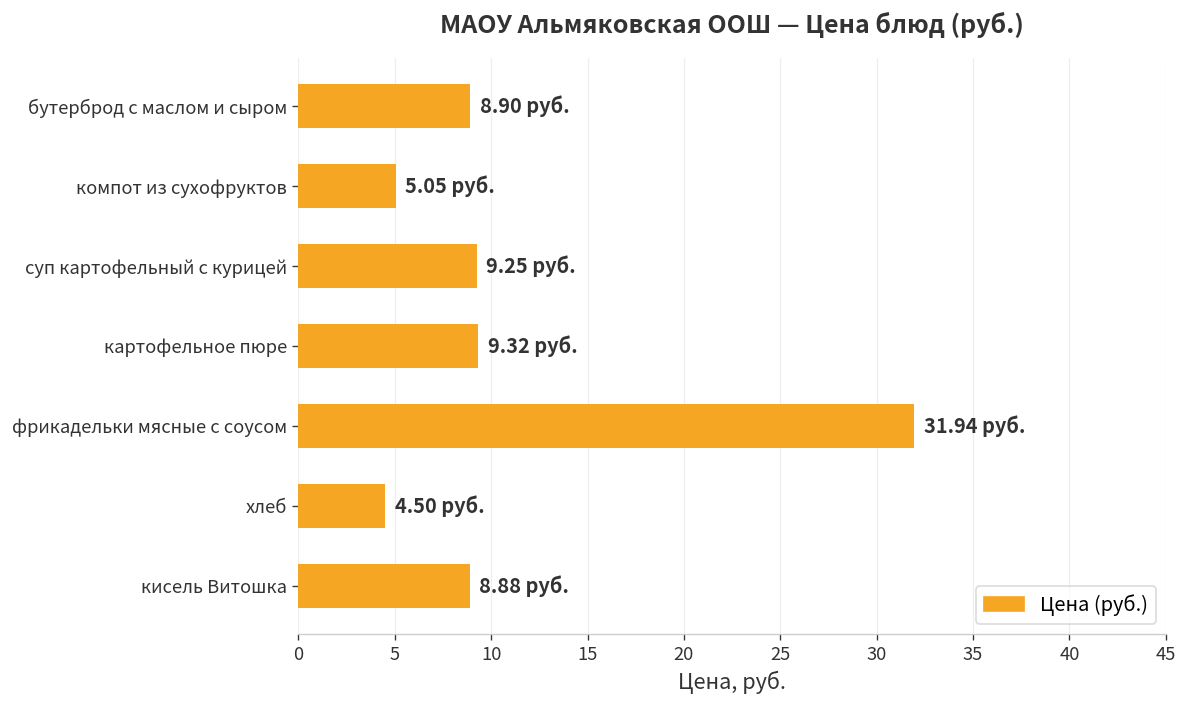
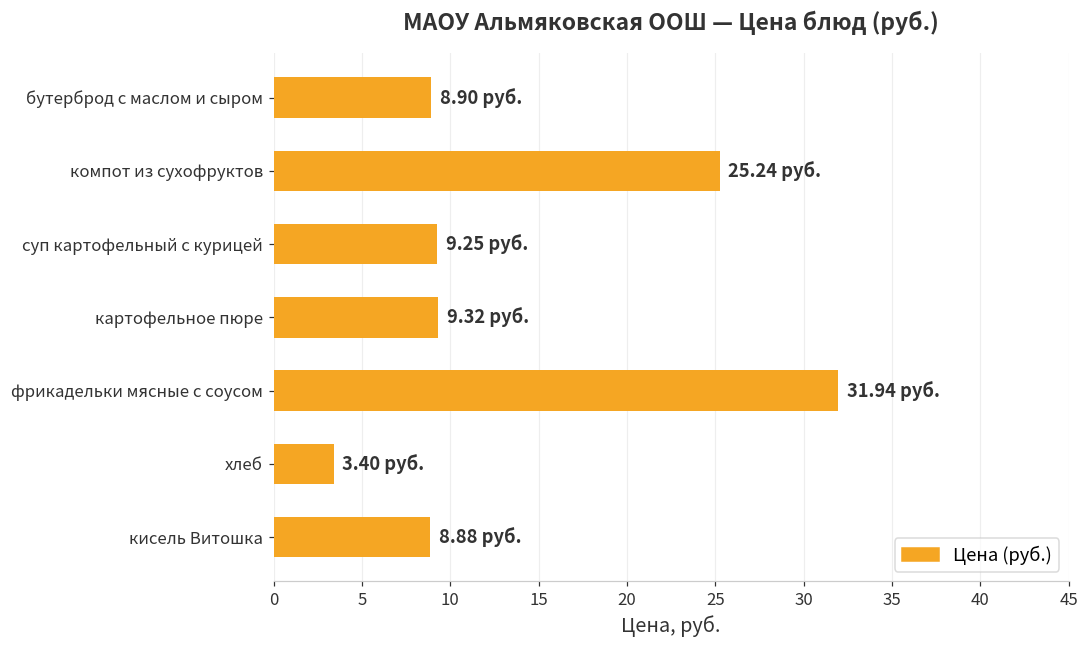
компот из сухофруктов: 5.05 -> 25.24
хлеб: 4.50 -> 3.40
